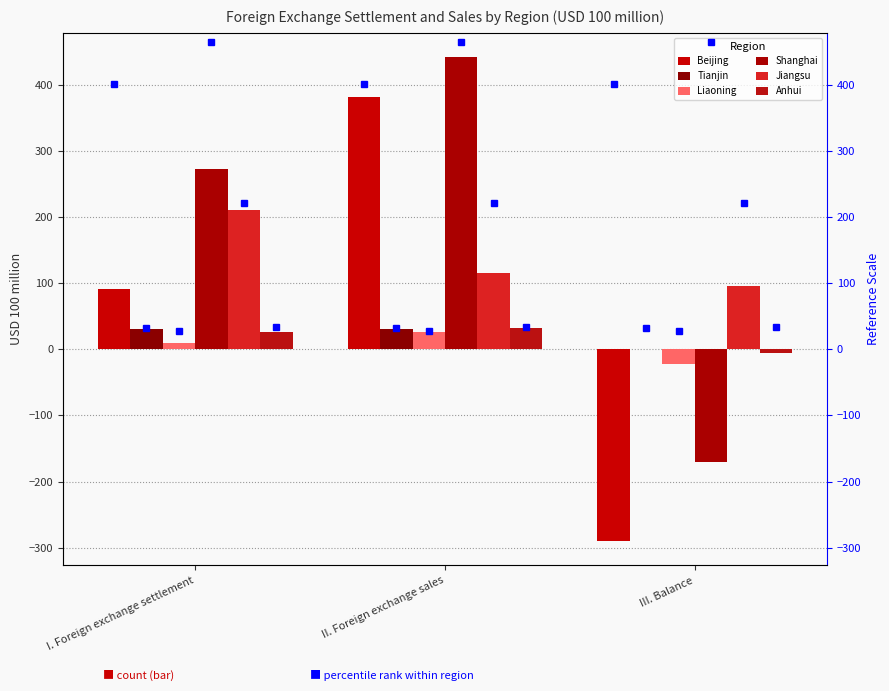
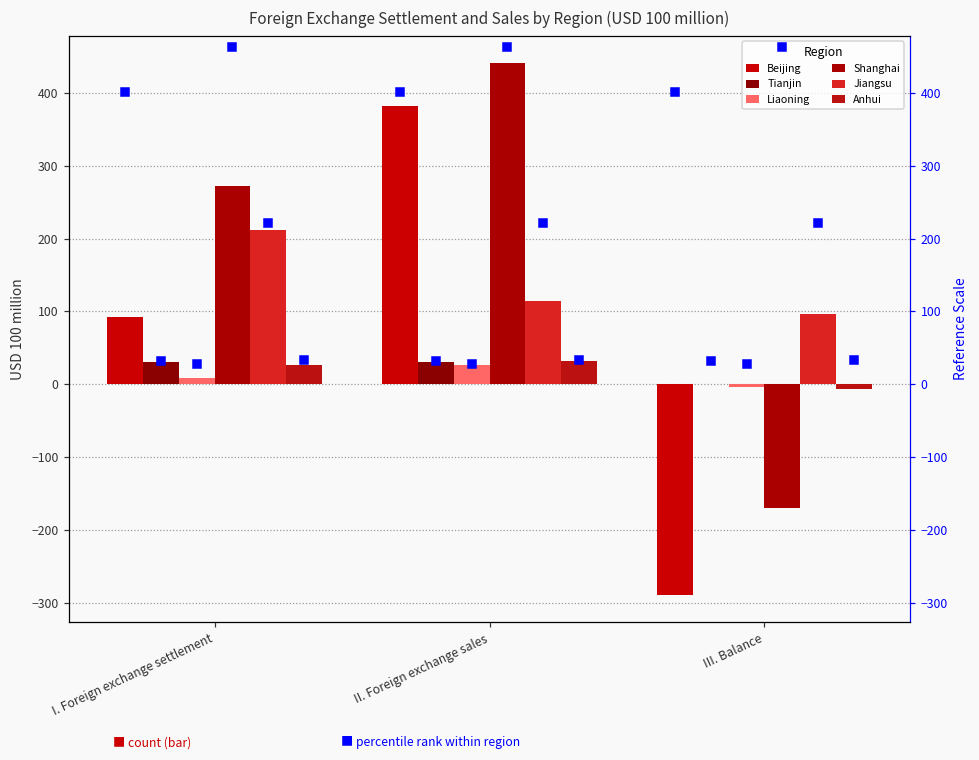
Liaoning, III. Balance: -20 -> 0
